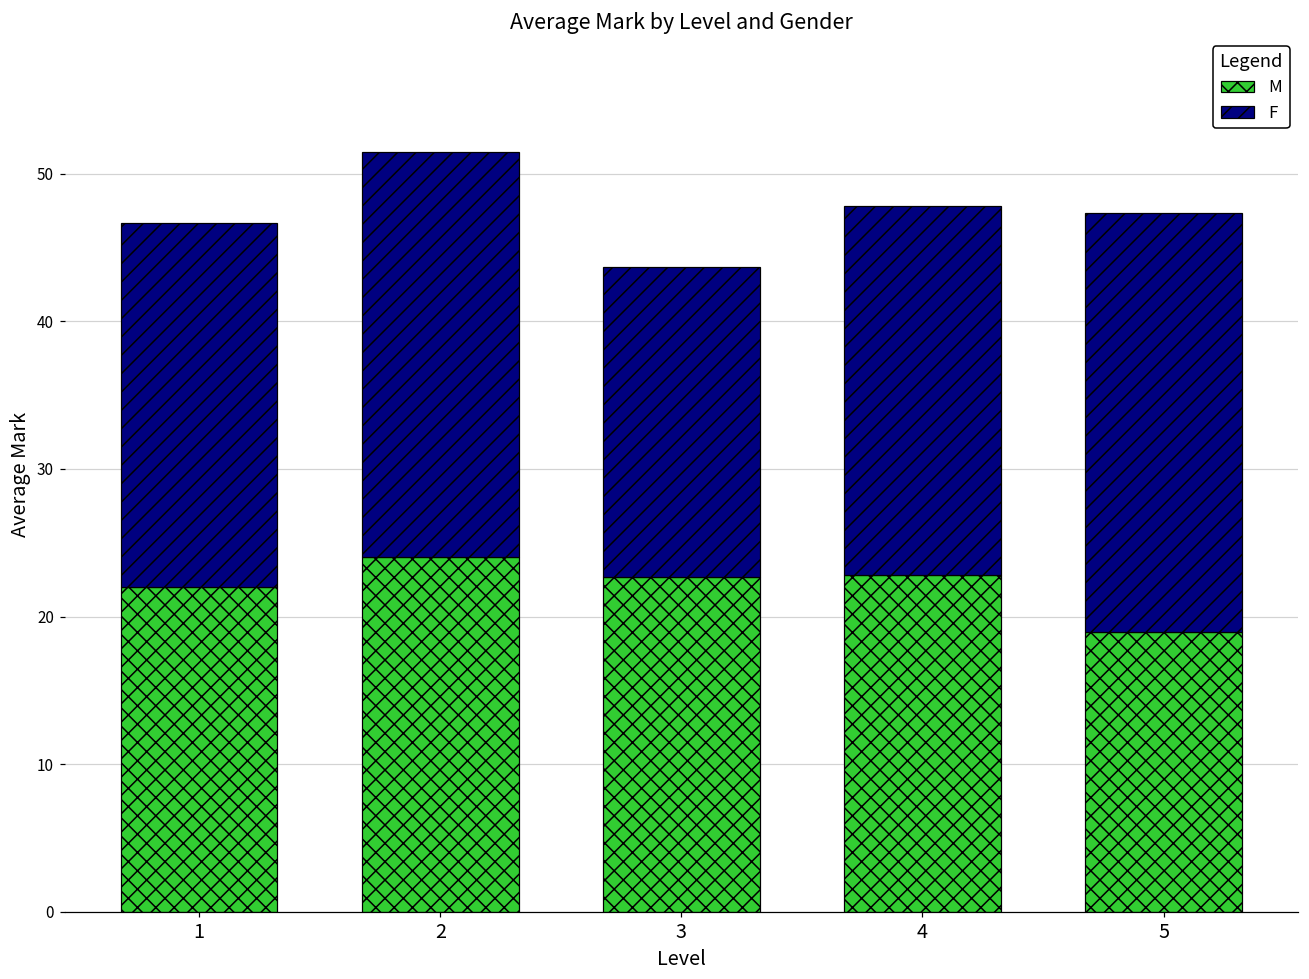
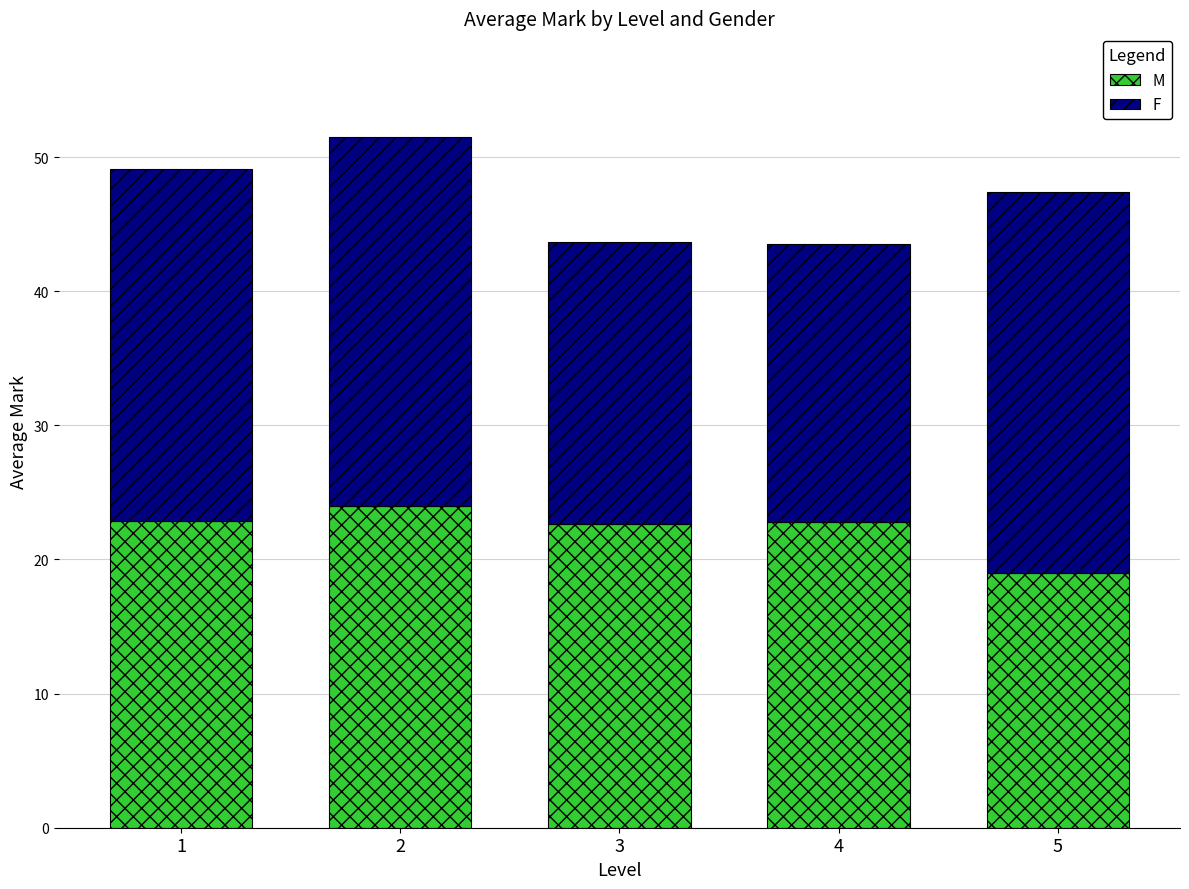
M, 1: 22.0 -> 22.9
F, 1: 24.7 -> 26.2
F, 4: 25.0 -> 20.7
